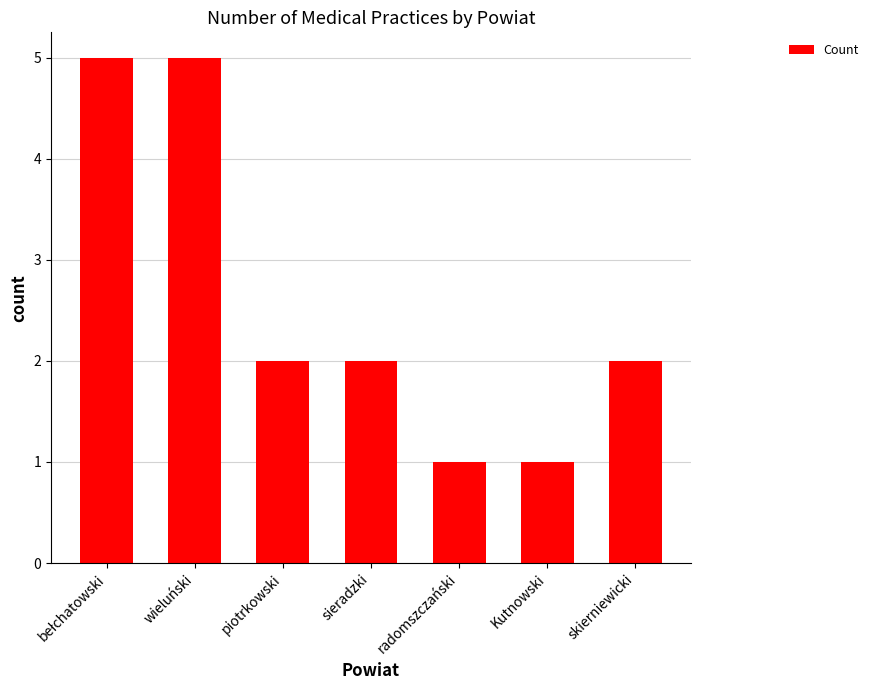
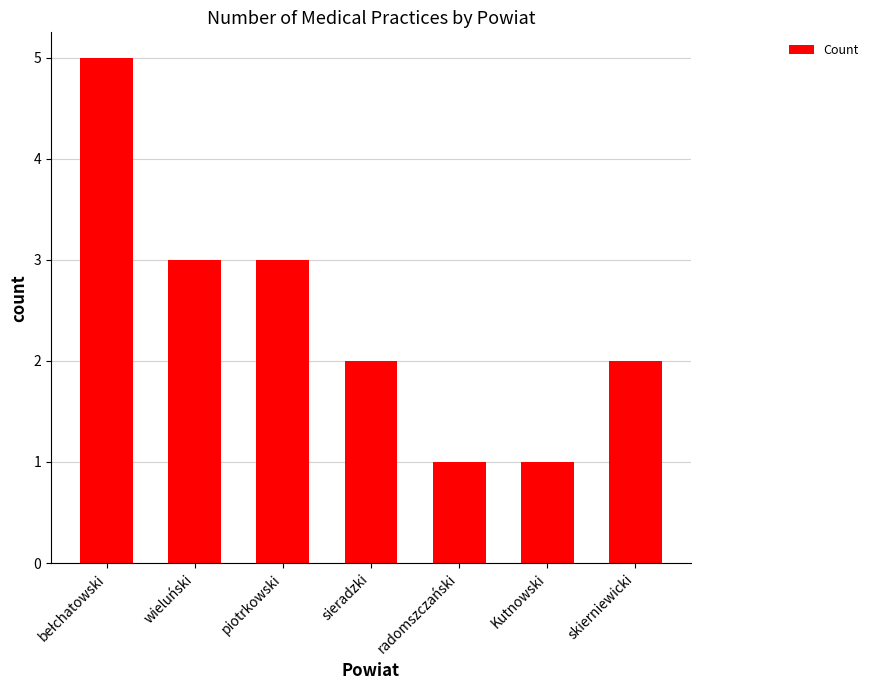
wieluński: 5 -> 3
piotrkowski: 2 -> 3
